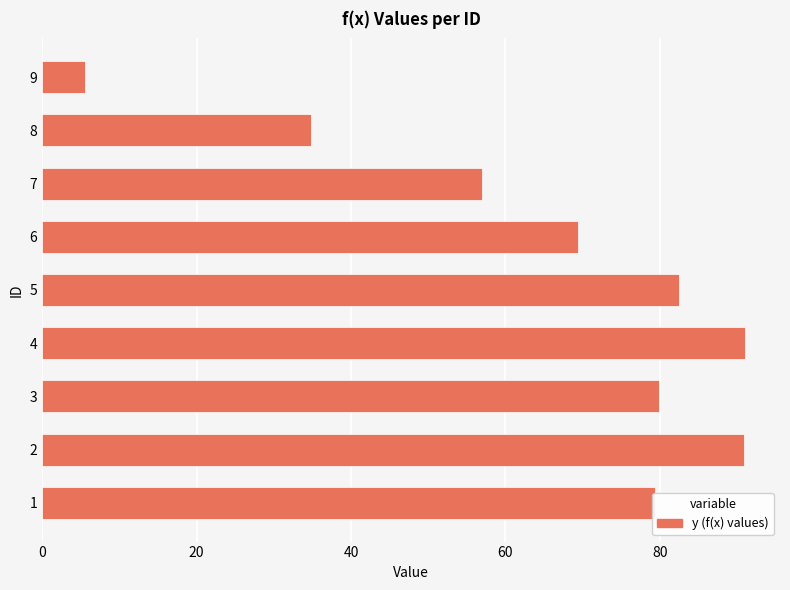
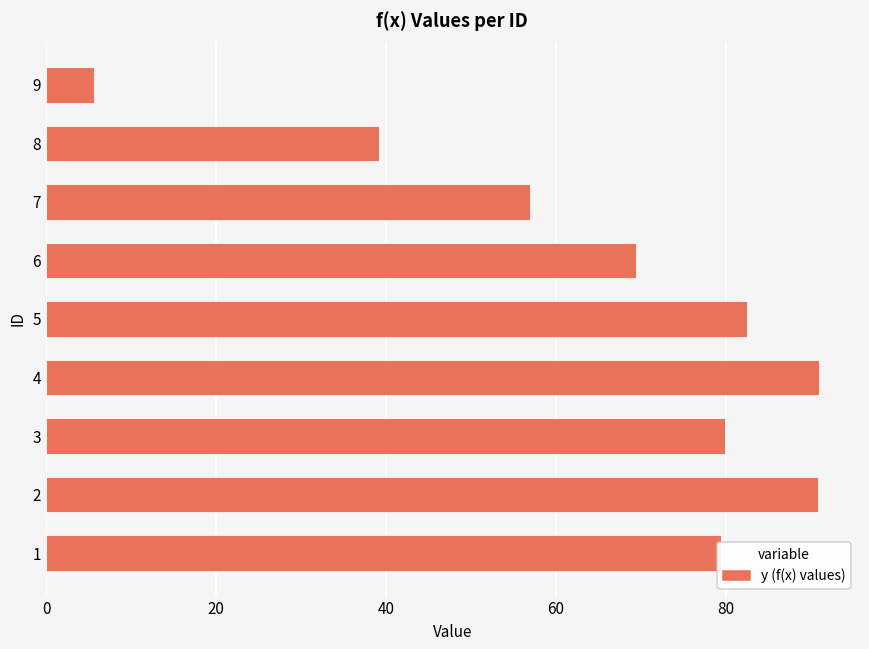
8: 35 -> 39
